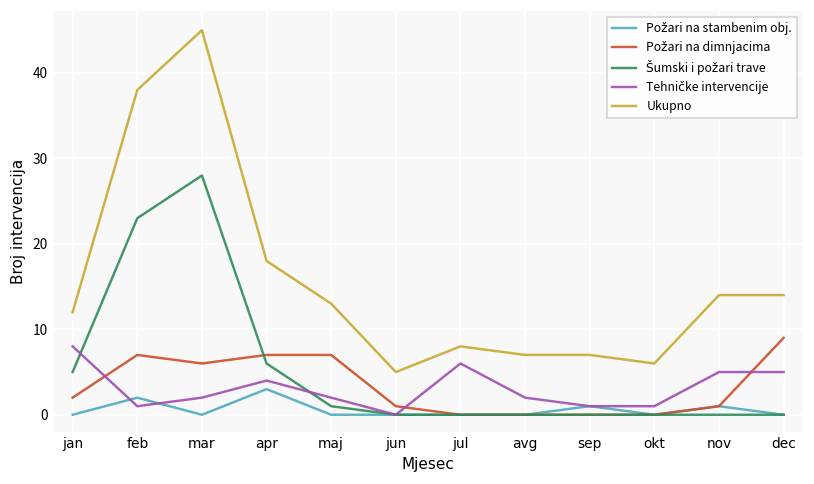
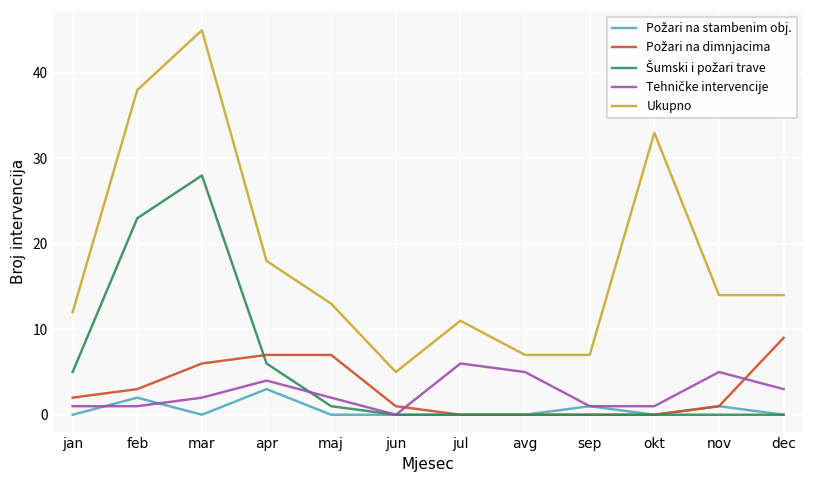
Tehničke intervencije, jan: 8 -> 1
Požari na dimnjacima, feb: 7 -> 3
Ukupno, jul: 8 -> 11
Tehničke intervencije, avg: 2 -> 5
Ukupno, okt: 6 -> 33
Tehničke intervencije, dec: 5 -> 3
